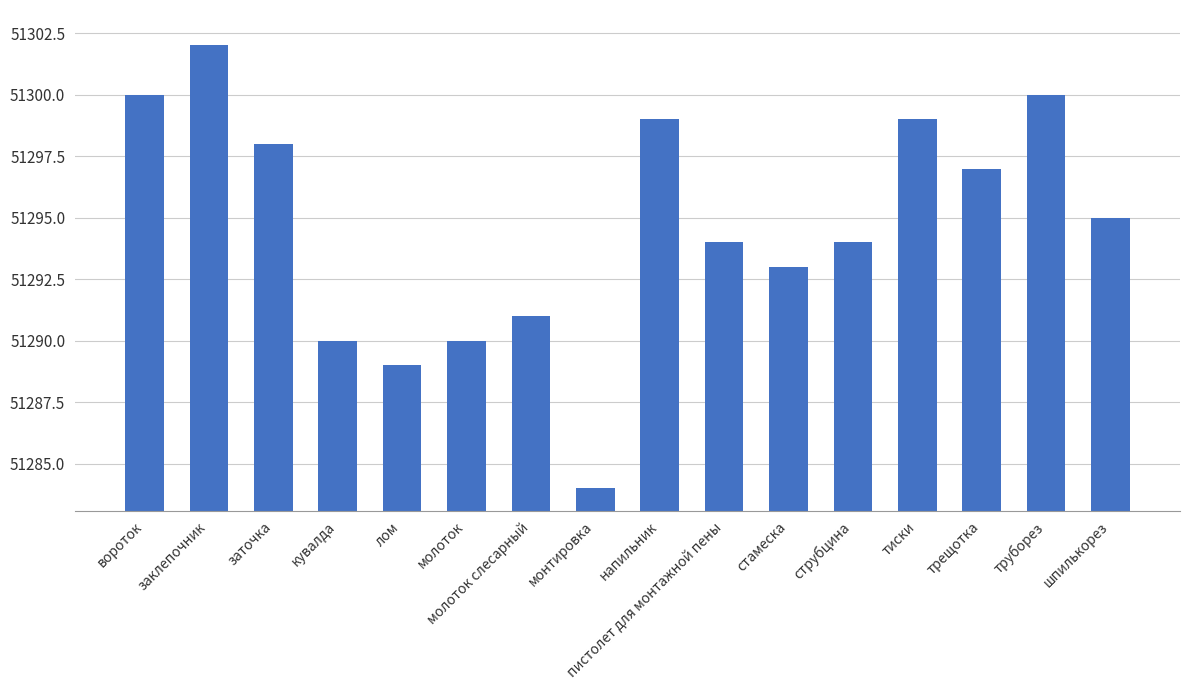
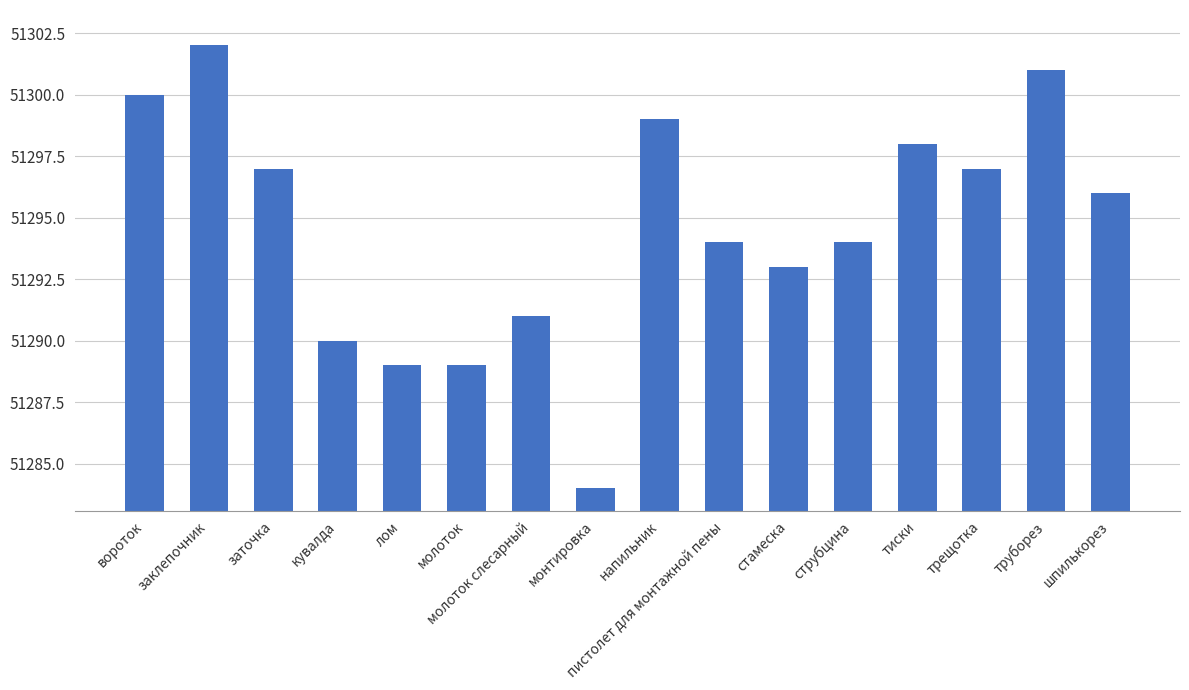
заточка: 51298 -> 51297
молоток: 51290 -> 51289
тиски: 51299 -> 51298
труборез: 51300 -> 51301
шпилькорез: 51295 -> 51296
